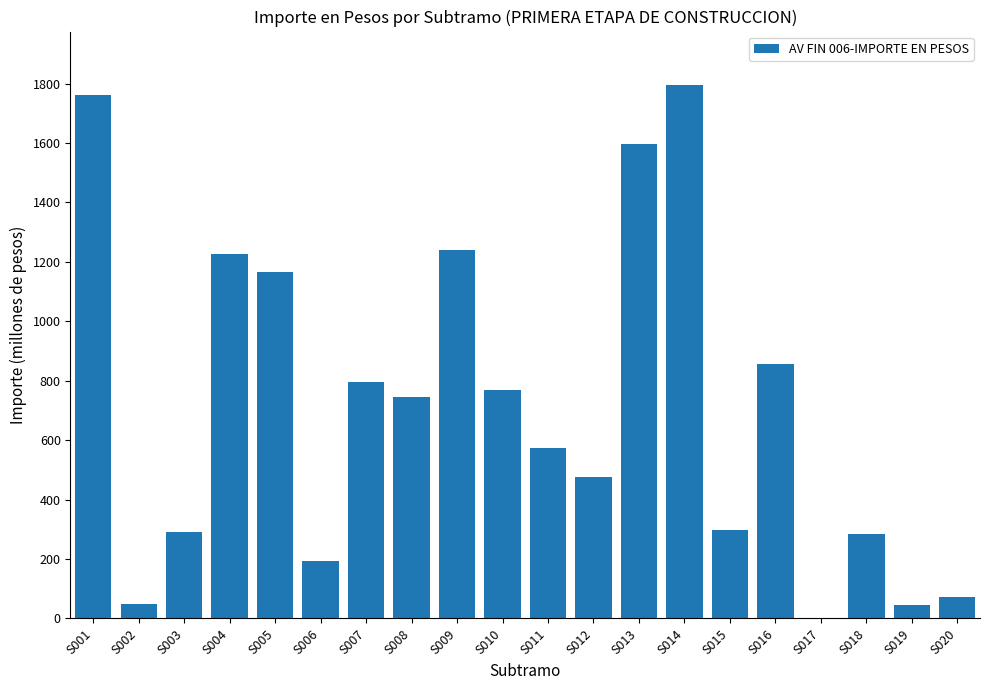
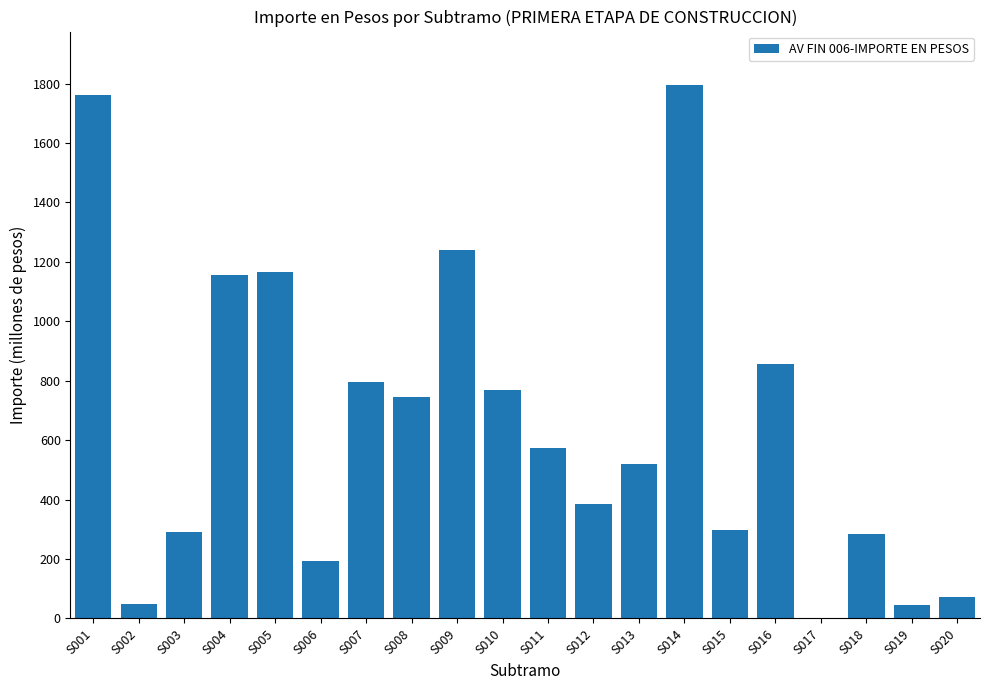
S004: 1230 -> 1160
S012: 480 -> 390
S013: 1600 -> 520
